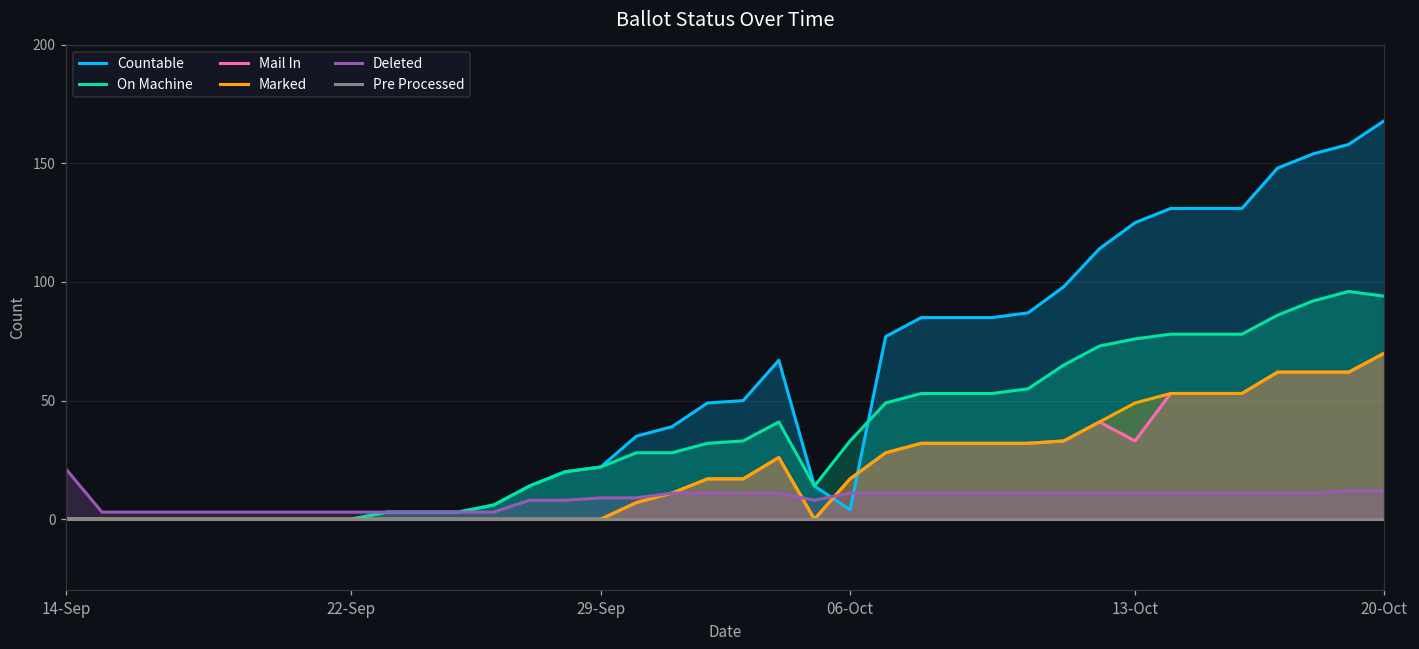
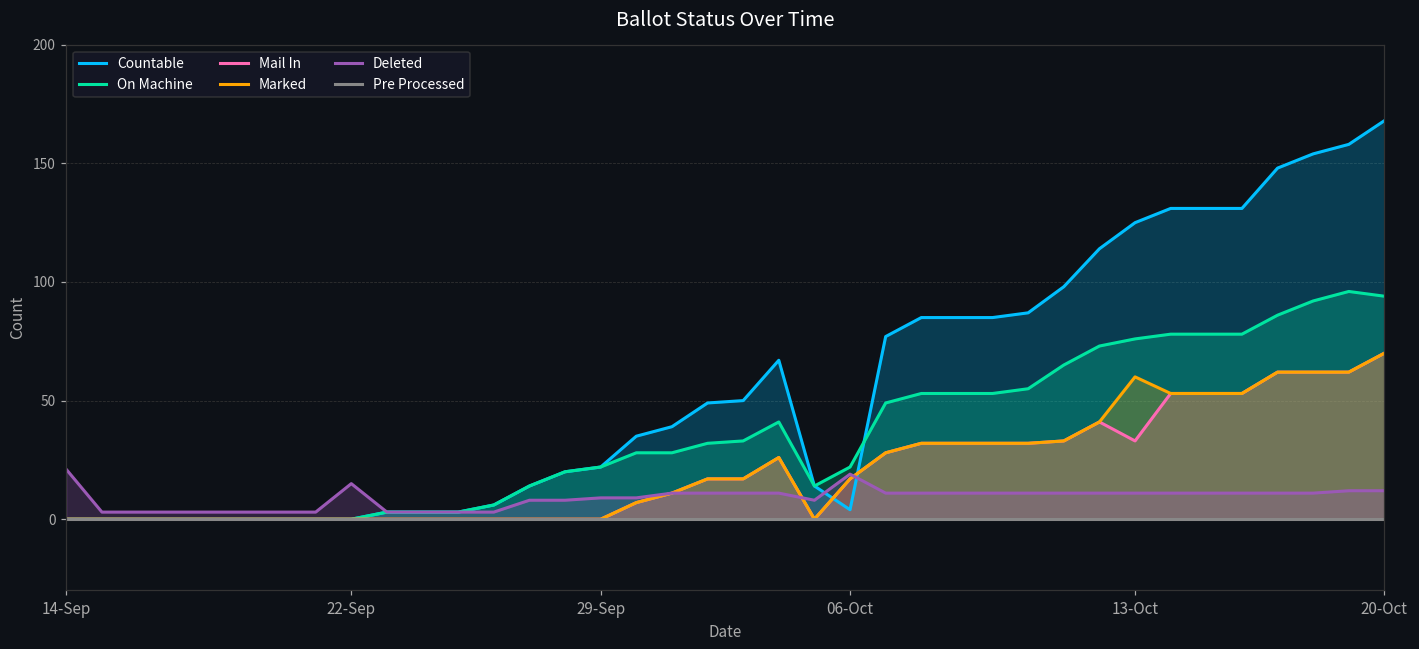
Deleted, 22-Sep: 3 -> 15
On Machine, 06-Oct: 33 -> 22
Deleted, 06-Oct: 11 -> 19
Marked, 13-Oct: 49 -> 60
